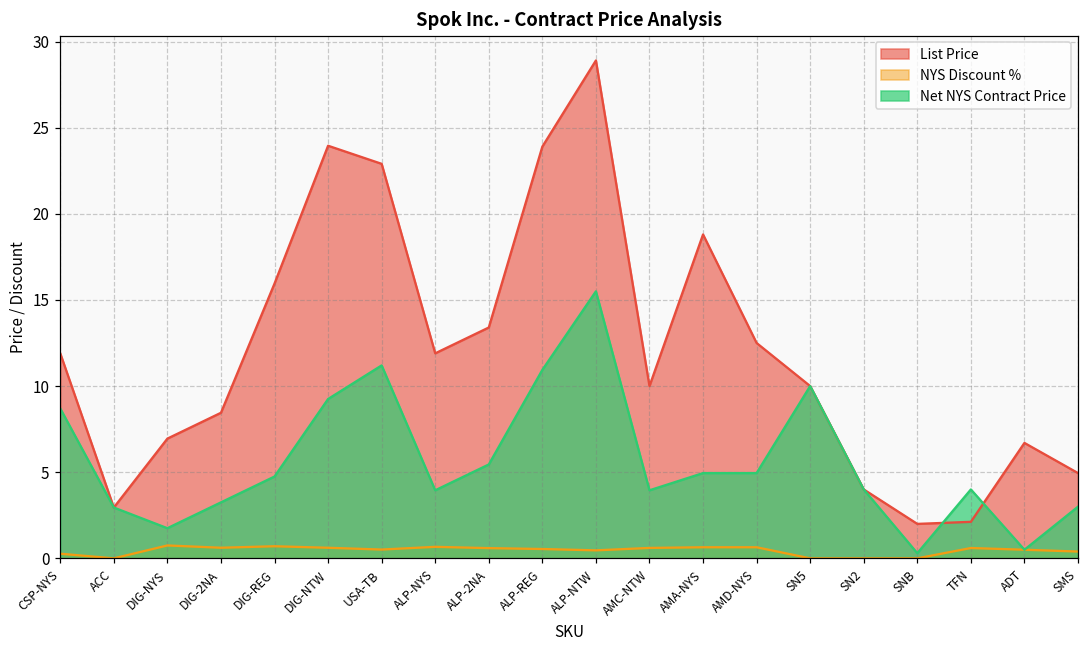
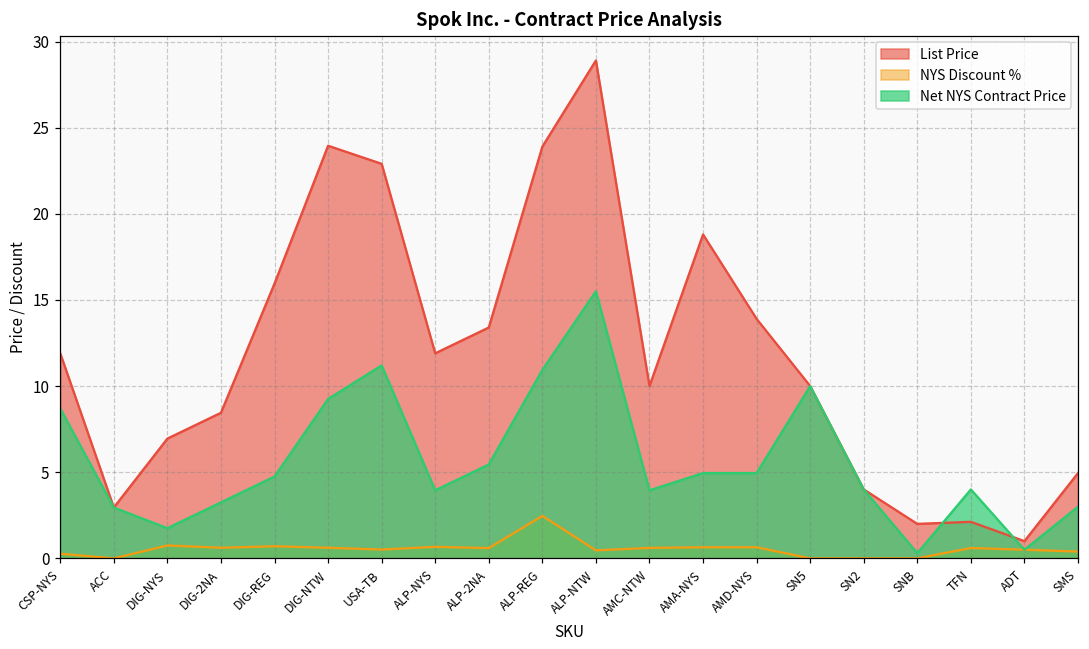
NYS Discount %, ALP-REG: 0.5 -> 2.5
List Price, AMD-NYS: 12.5 -> 13.9
List Price, ADT: 6.7 -> 1.0
